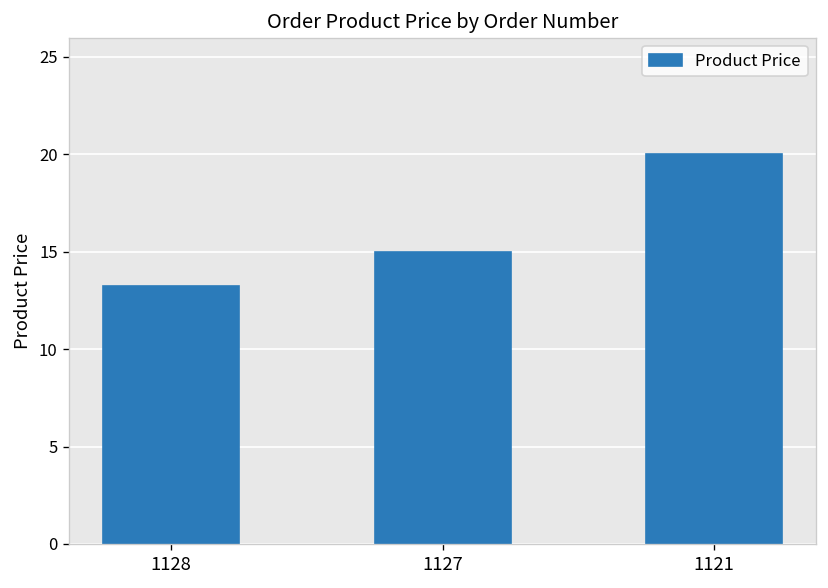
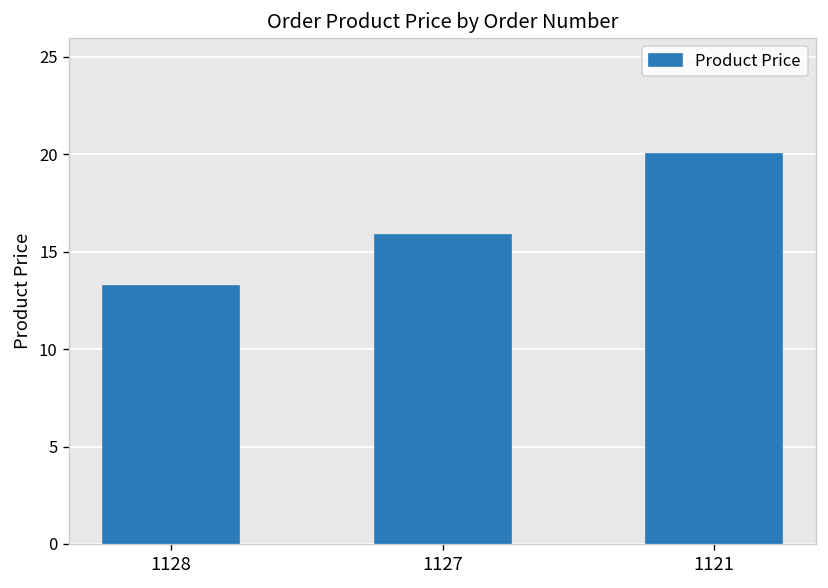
1127: 15.0 -> 15.8
